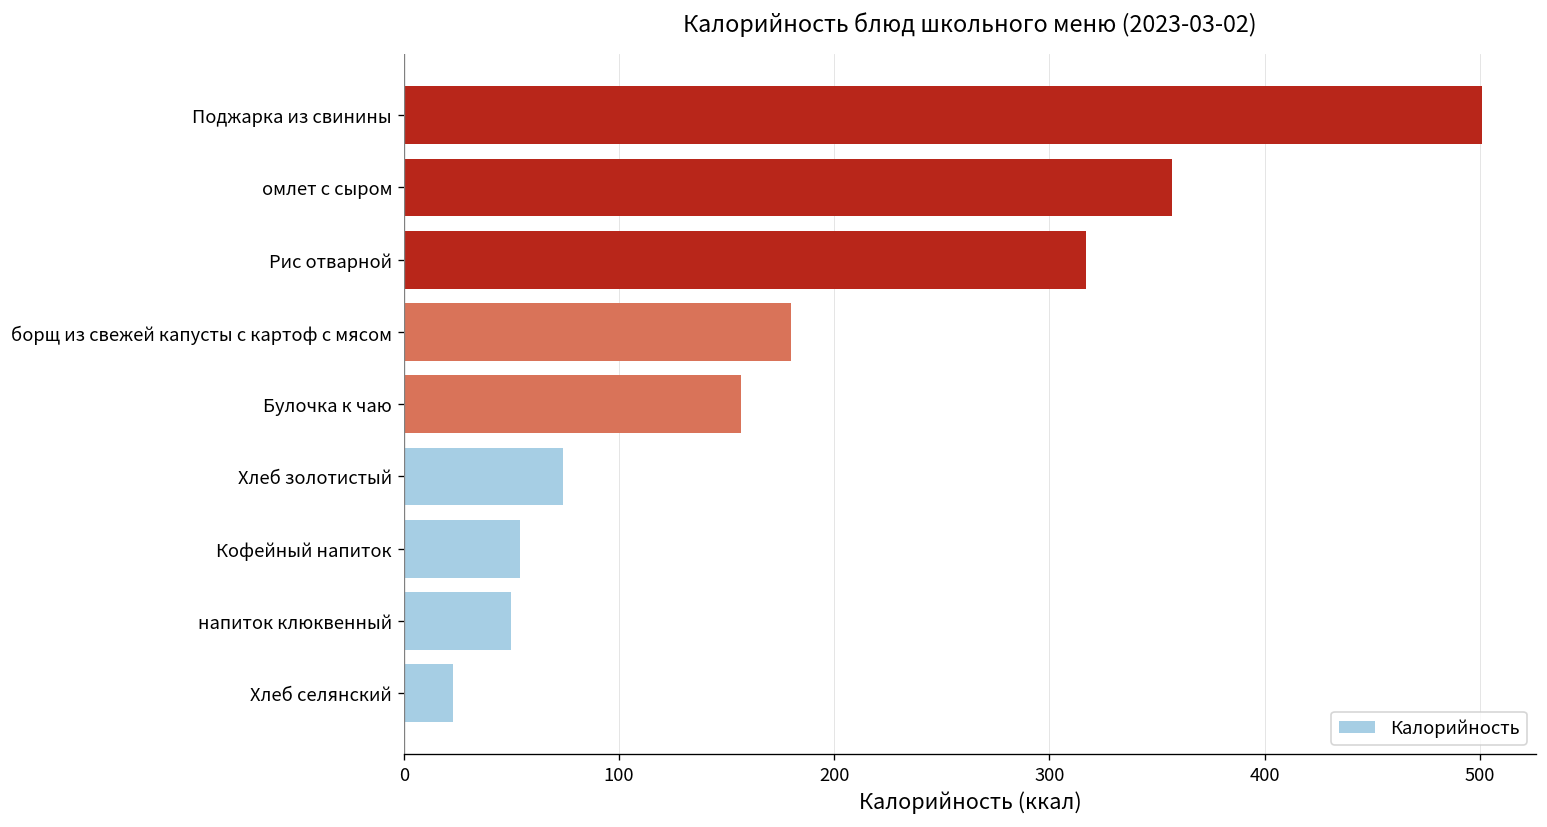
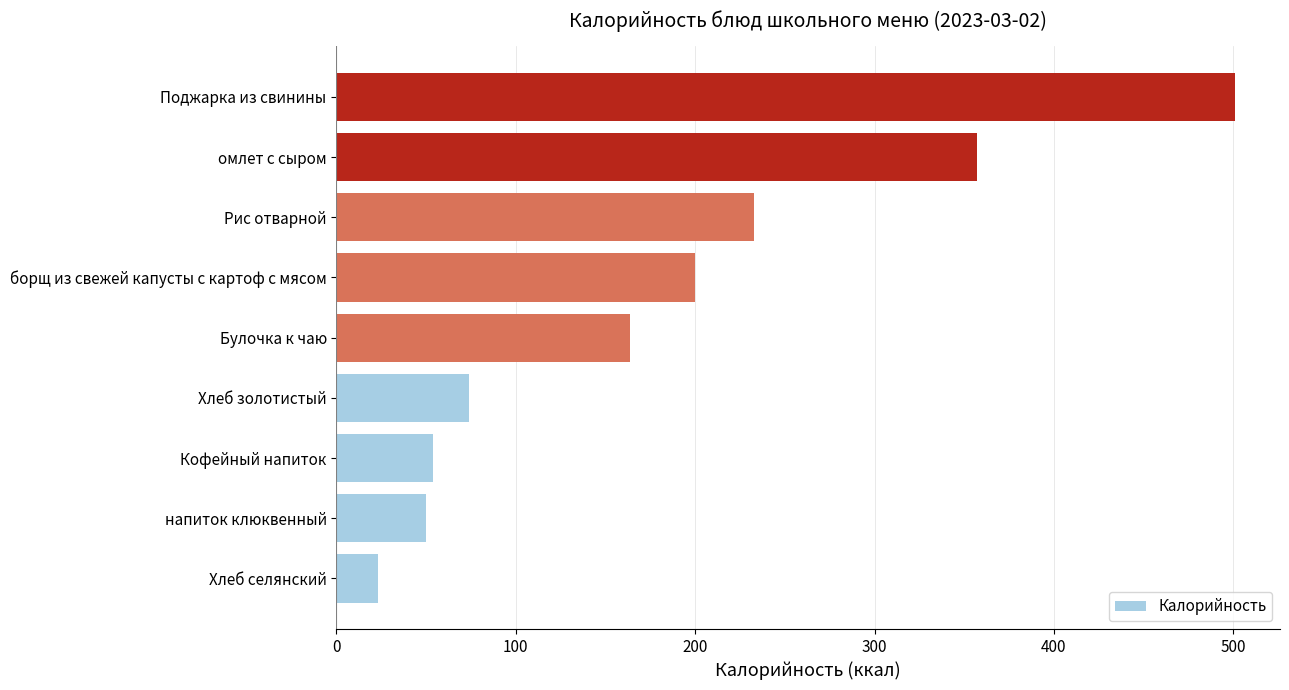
Рис отварной: 317 -> 233
борщ из свежей капусты с картоф с мясом: 180 -> 200
Булочка к чаю: 157 -> 164
